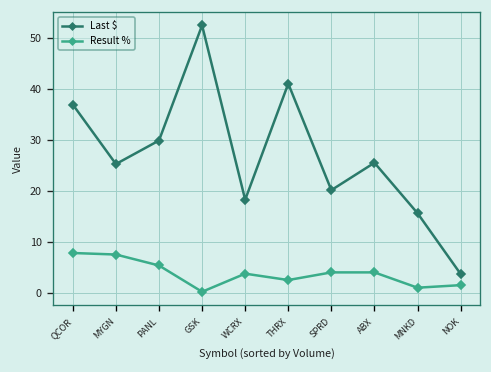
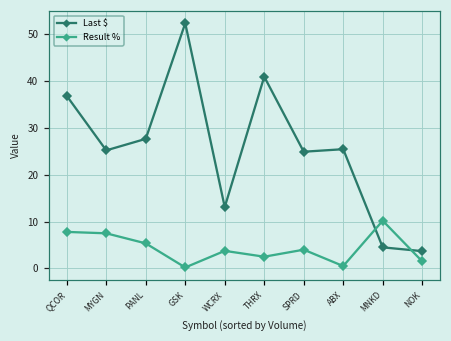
Last $, PANL: 30 -> 28
Last $, WCRX: 18 -> 13
Last $, SPRD: 20 -> 25
Result %, ABX: 4 -> 1
Last $, MNKD: 16 -> 5
Result %, MNKD: 1 -> 10
